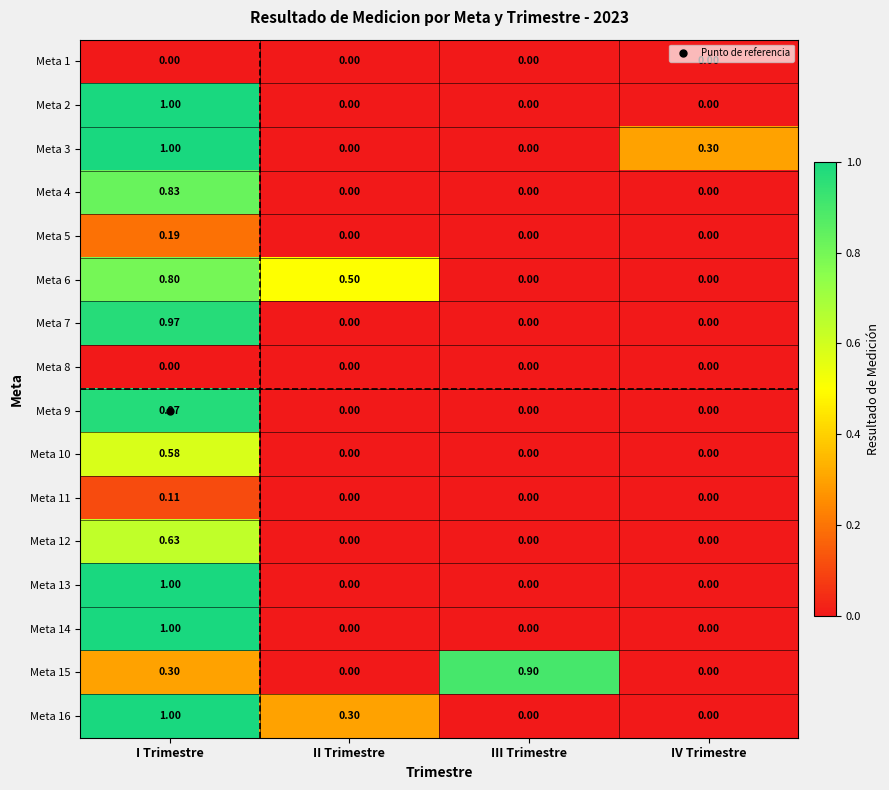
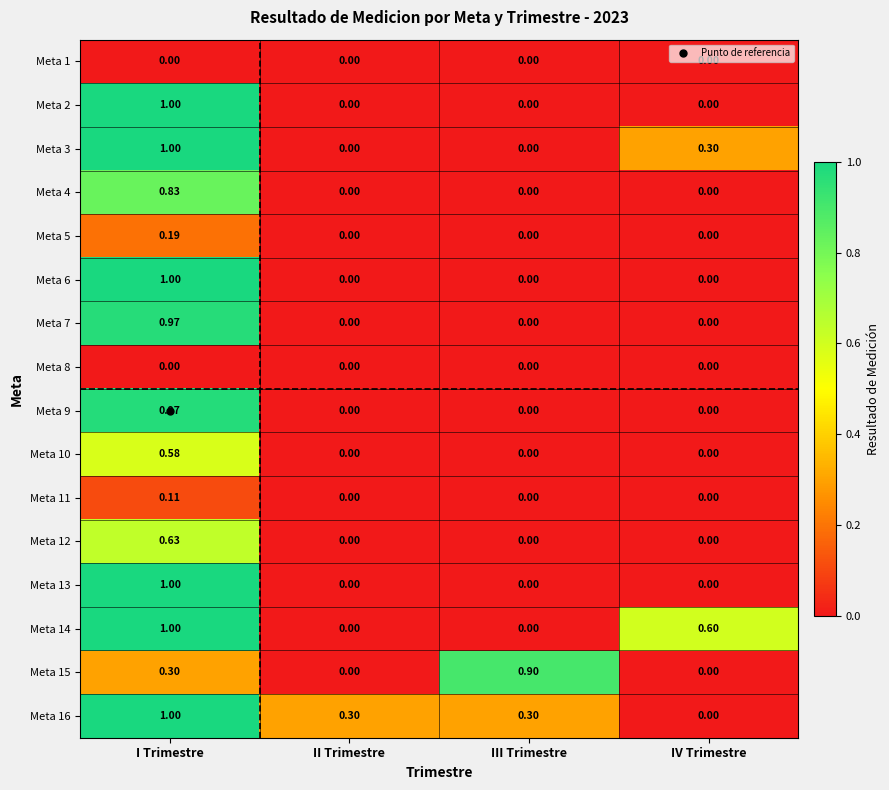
Meta 6, I Trimestre: 0.80 -> 1.00
Meta 6, II Trimestre: 0.50 -> 0.00
Meta 14, IV Trimestre: 0.00 -> 0.60
Meta 16, III Trimestre: 0.00 -> 0.30
